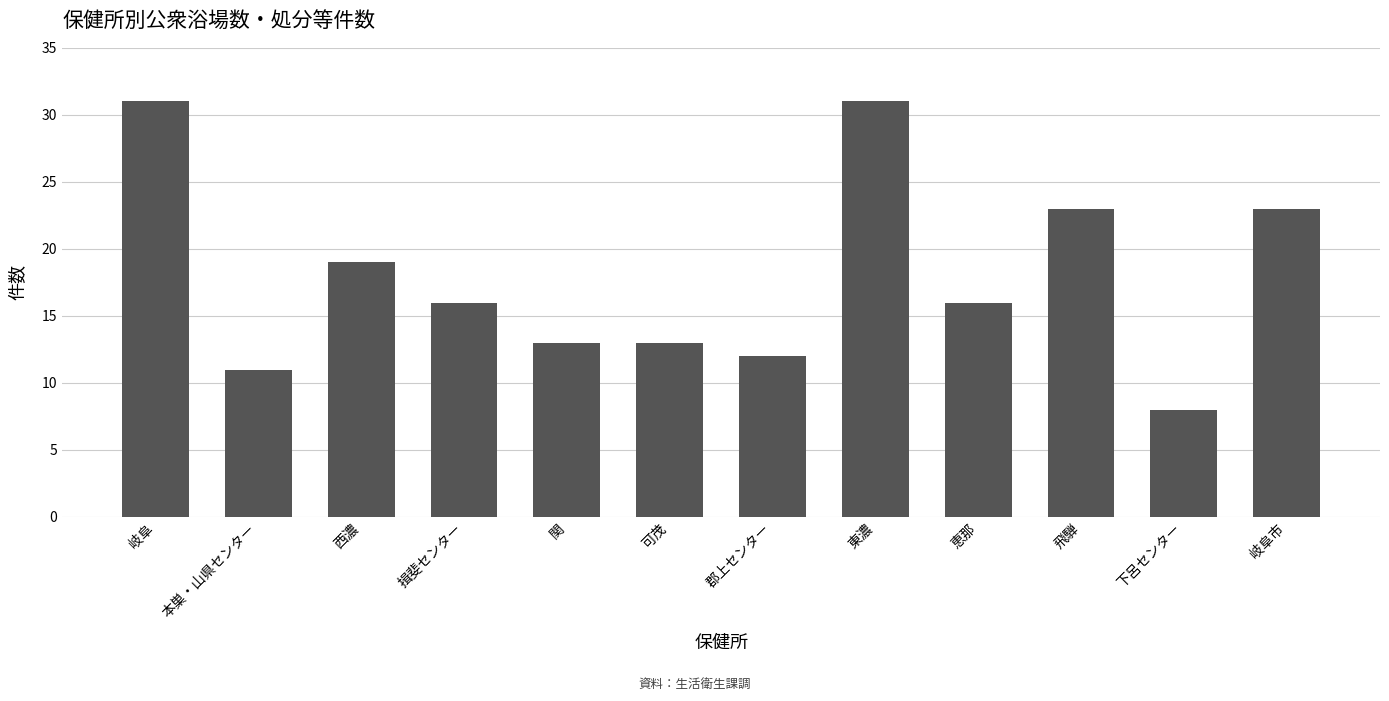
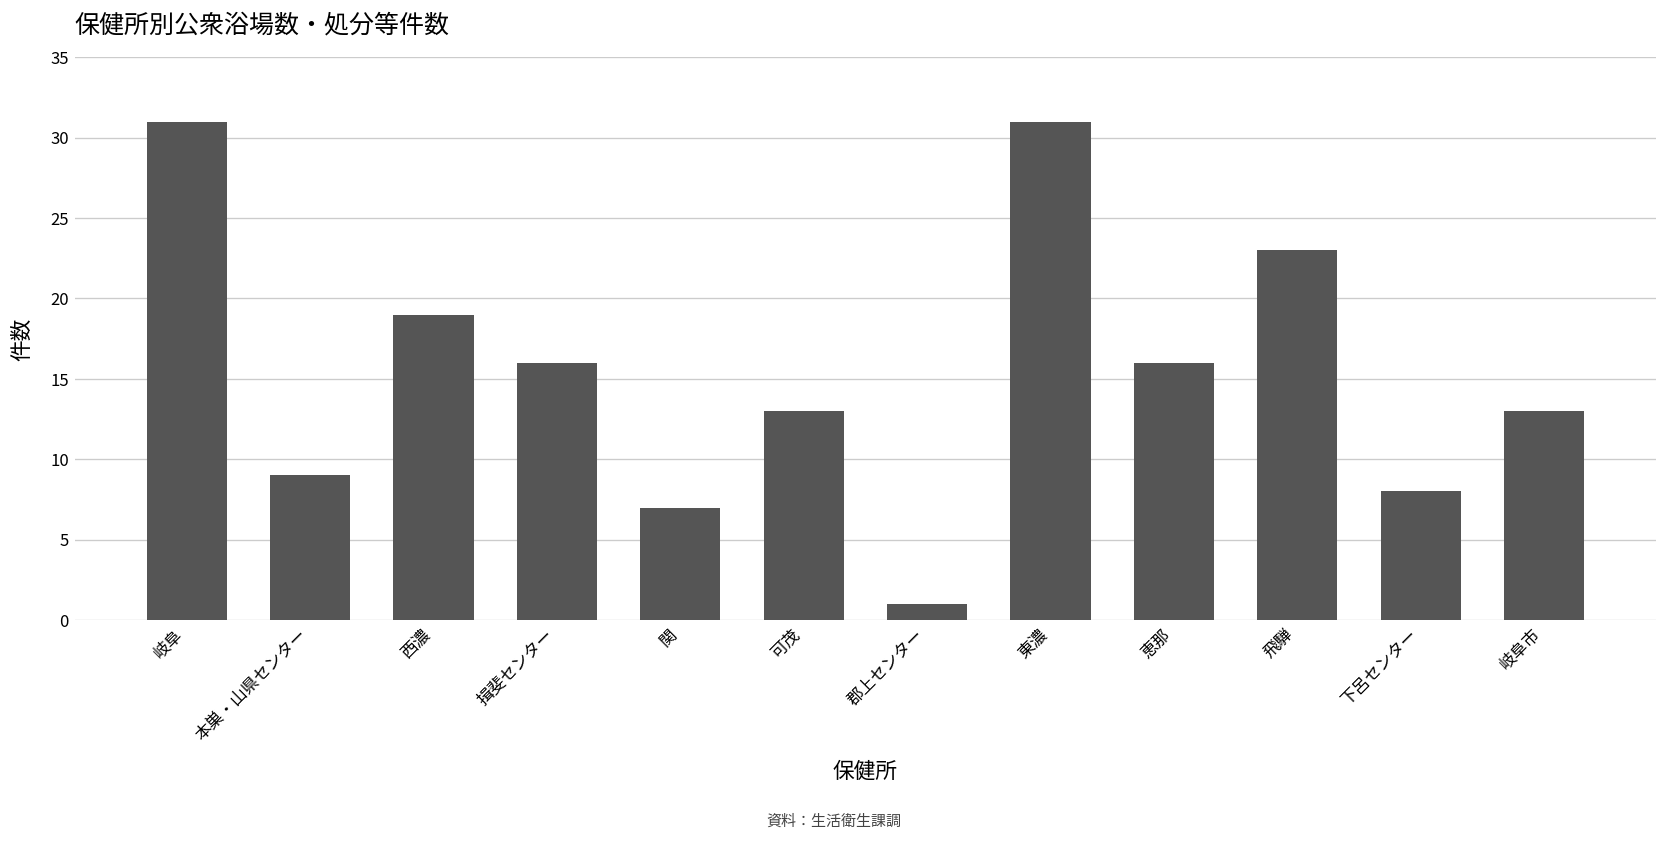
本巣・山県センター: 11 -> 9
関: 13 -> 7
郡上センター: 12 -> 1
岐阜市: 23 -> 13
